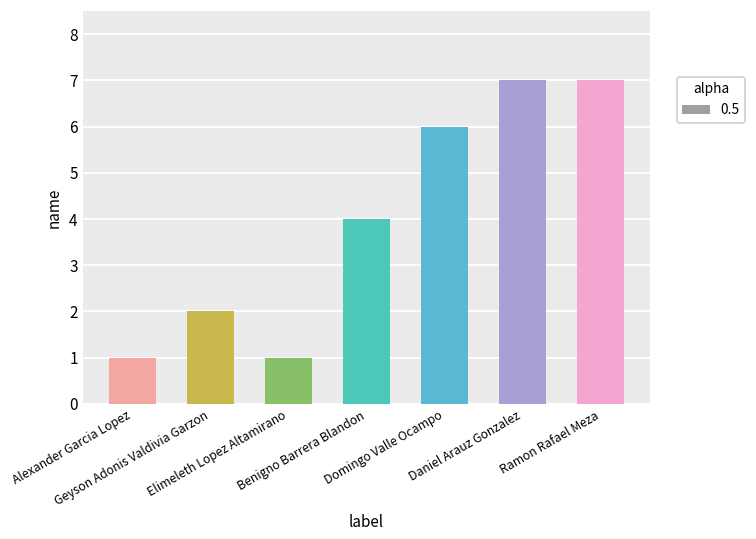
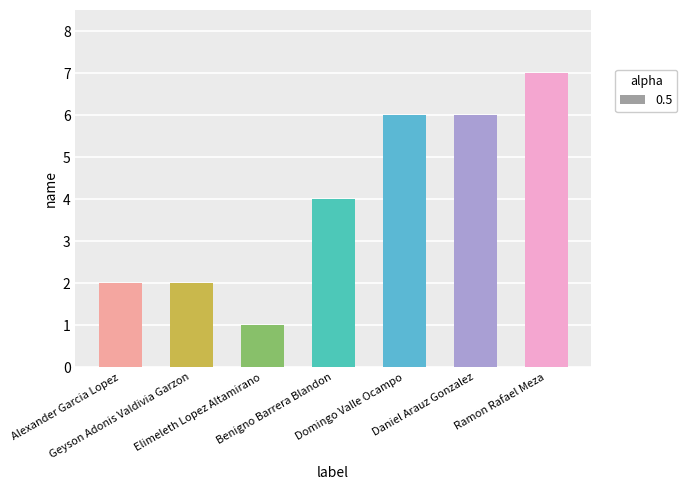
Alexander Garcia Lopez: 1 -> 2
Daniel Arauz Gonzalez: 7 -> 6
